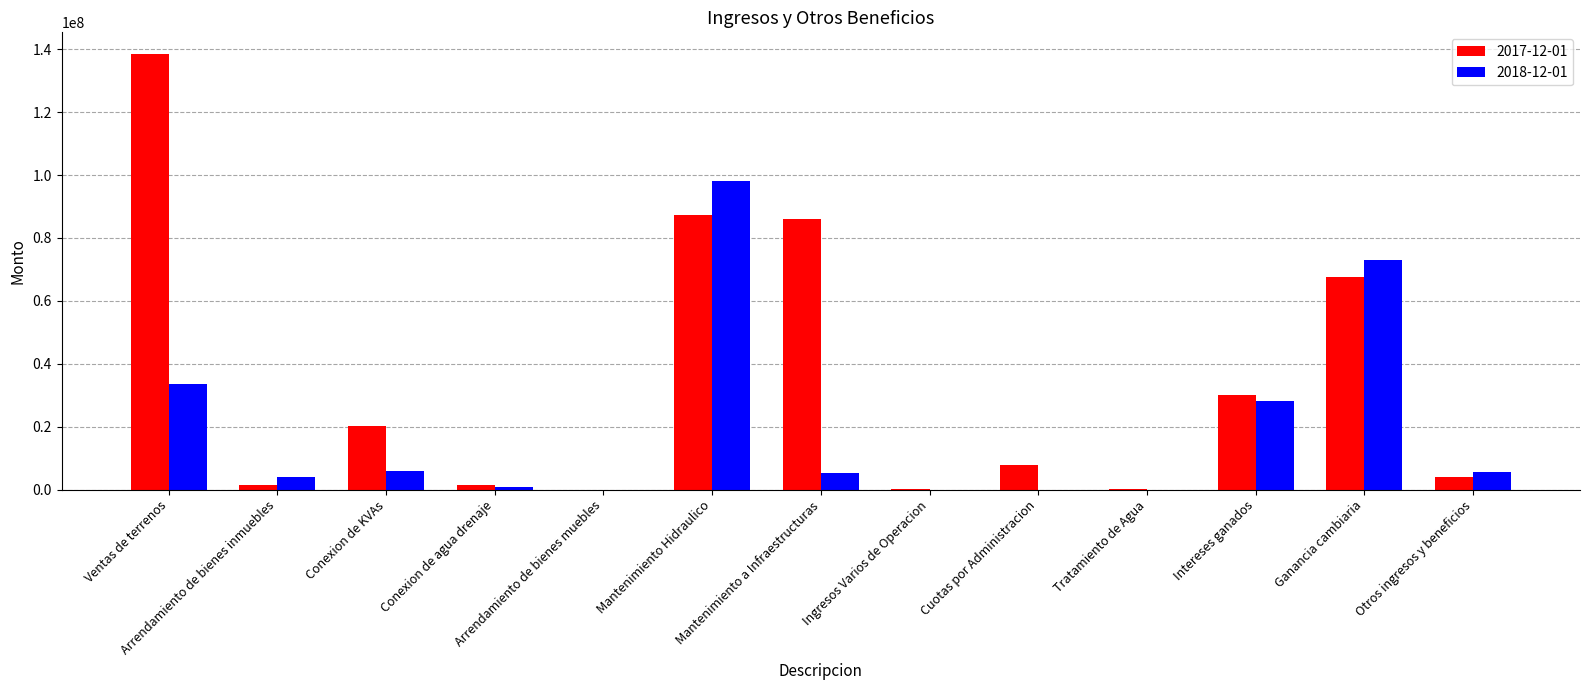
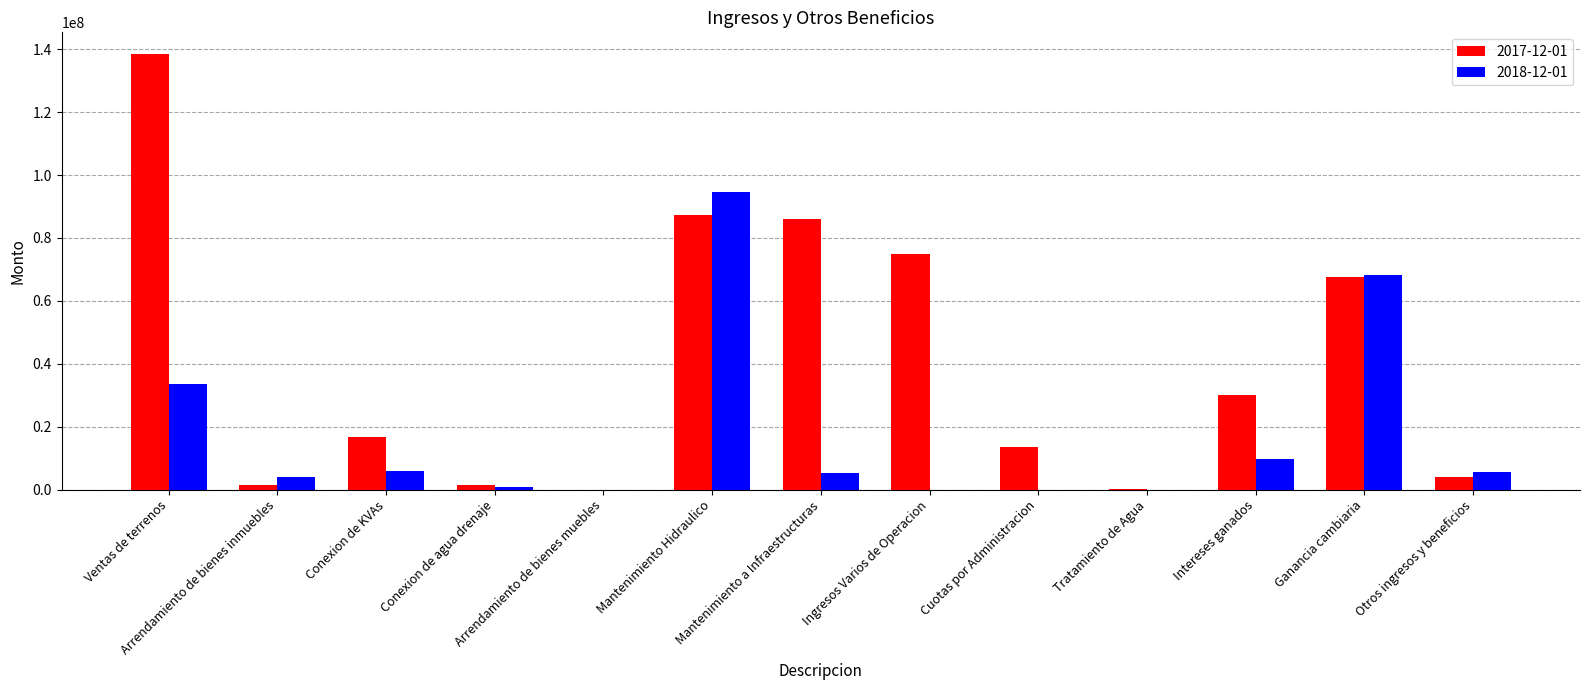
2017-12-01, Conexion de KVAs: 20000000 -> 17000000
2018-12-01, Mantenimiento Hidraulico: 98000000 -> 95000000
2017-12-01, Ingresos Varios de Operacion: 0 -> 75000000
2017-12-01, Cuotas por Administracion: 8000000 -> 14000000
2018-12-01, Intereses ganados: 28000000 -> 10000000
2018-12-01, Ganancia cambiaria: 73000000 -> 68000000
